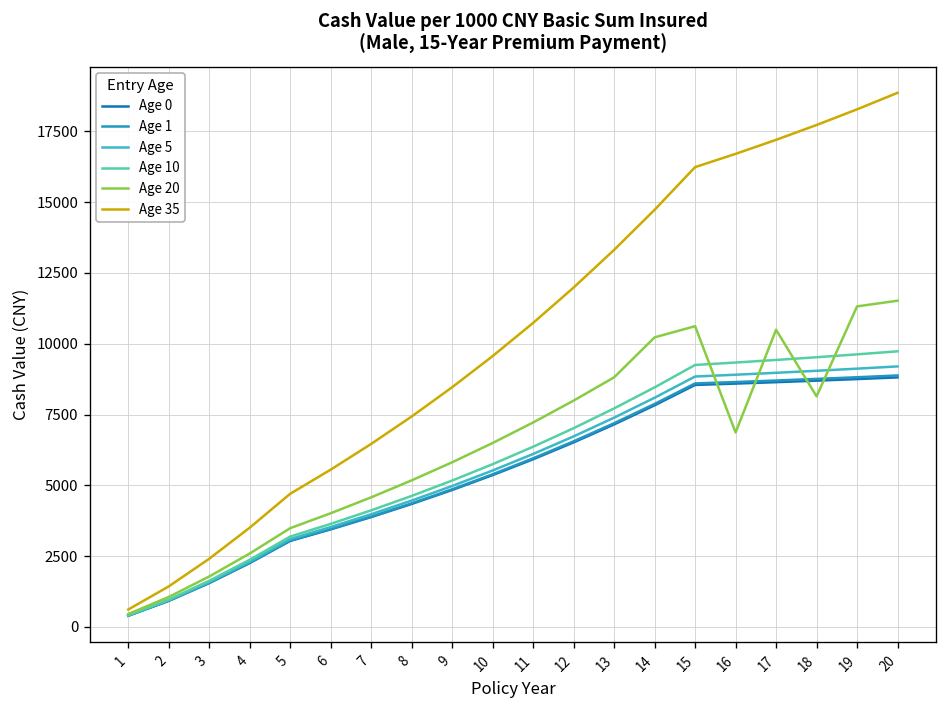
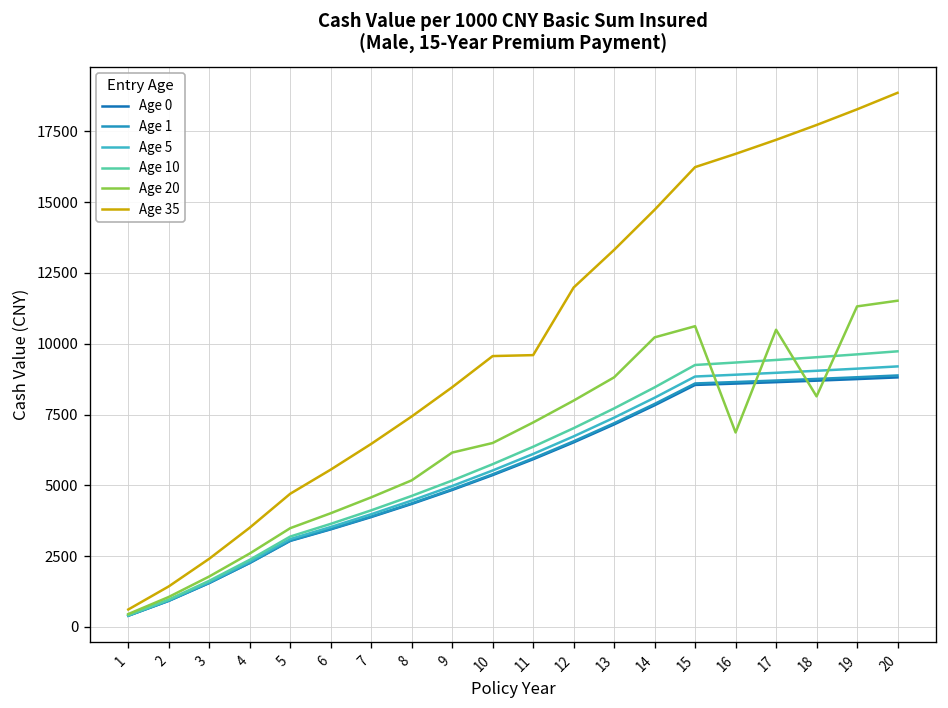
Age 20, 9: 5800 -> 6200
Age 35, 11: 10700 -> 9600
